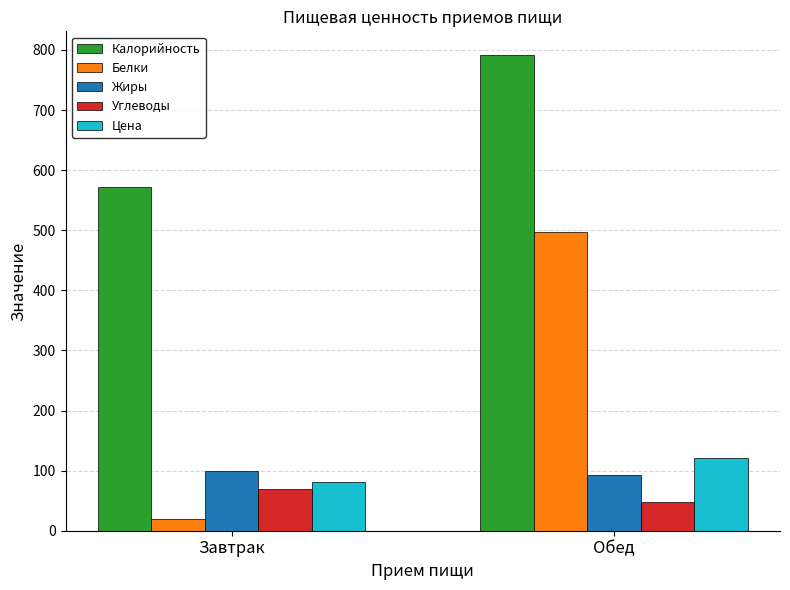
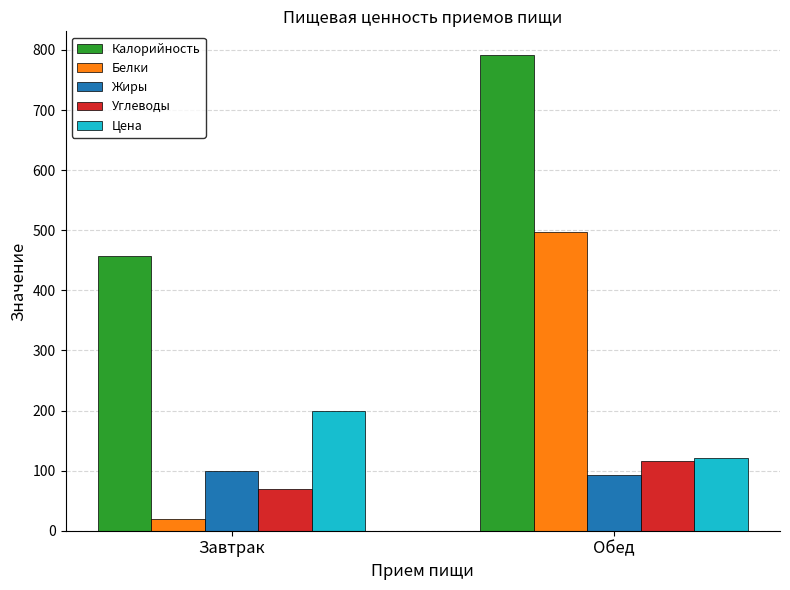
Калорийность, Завтрак: 570 -> 460
Цена, Завтрак: 80 -> 200
Углеводы, Обед: 50 -> 120
